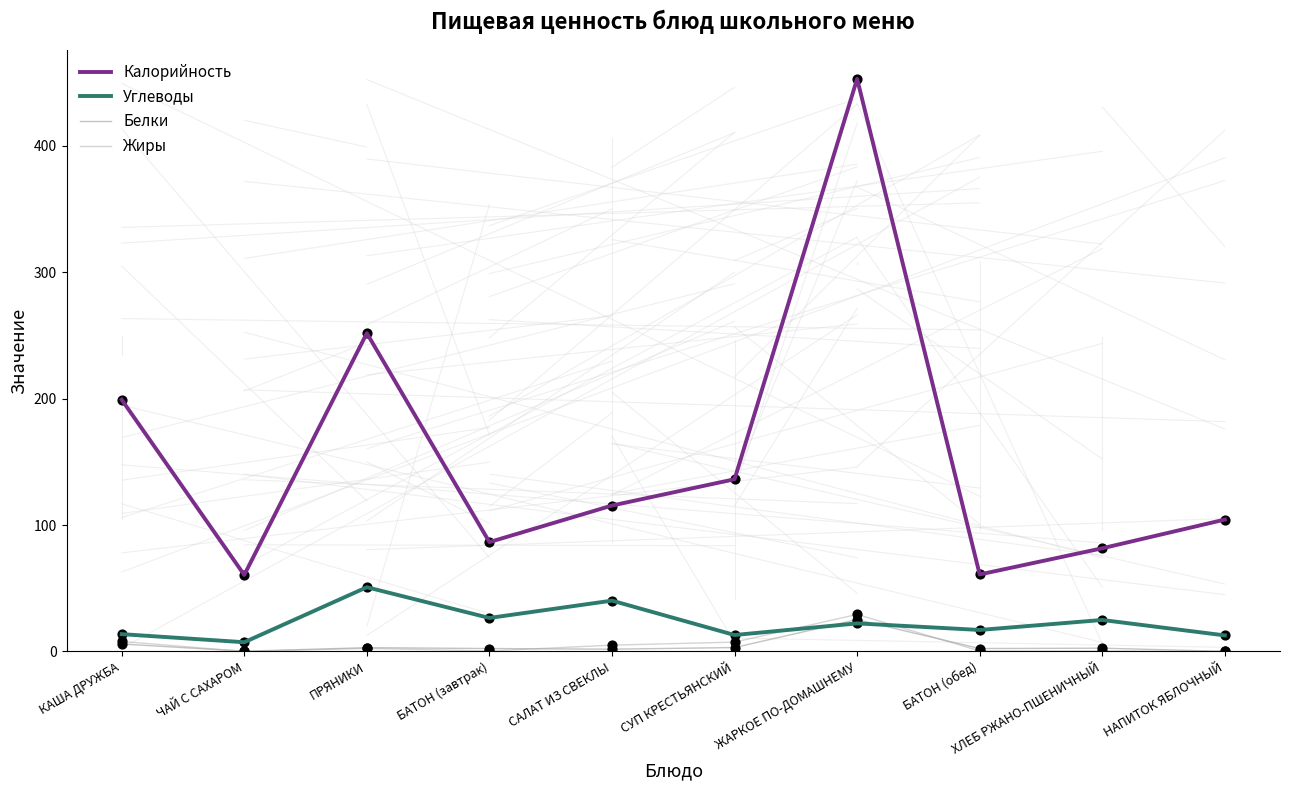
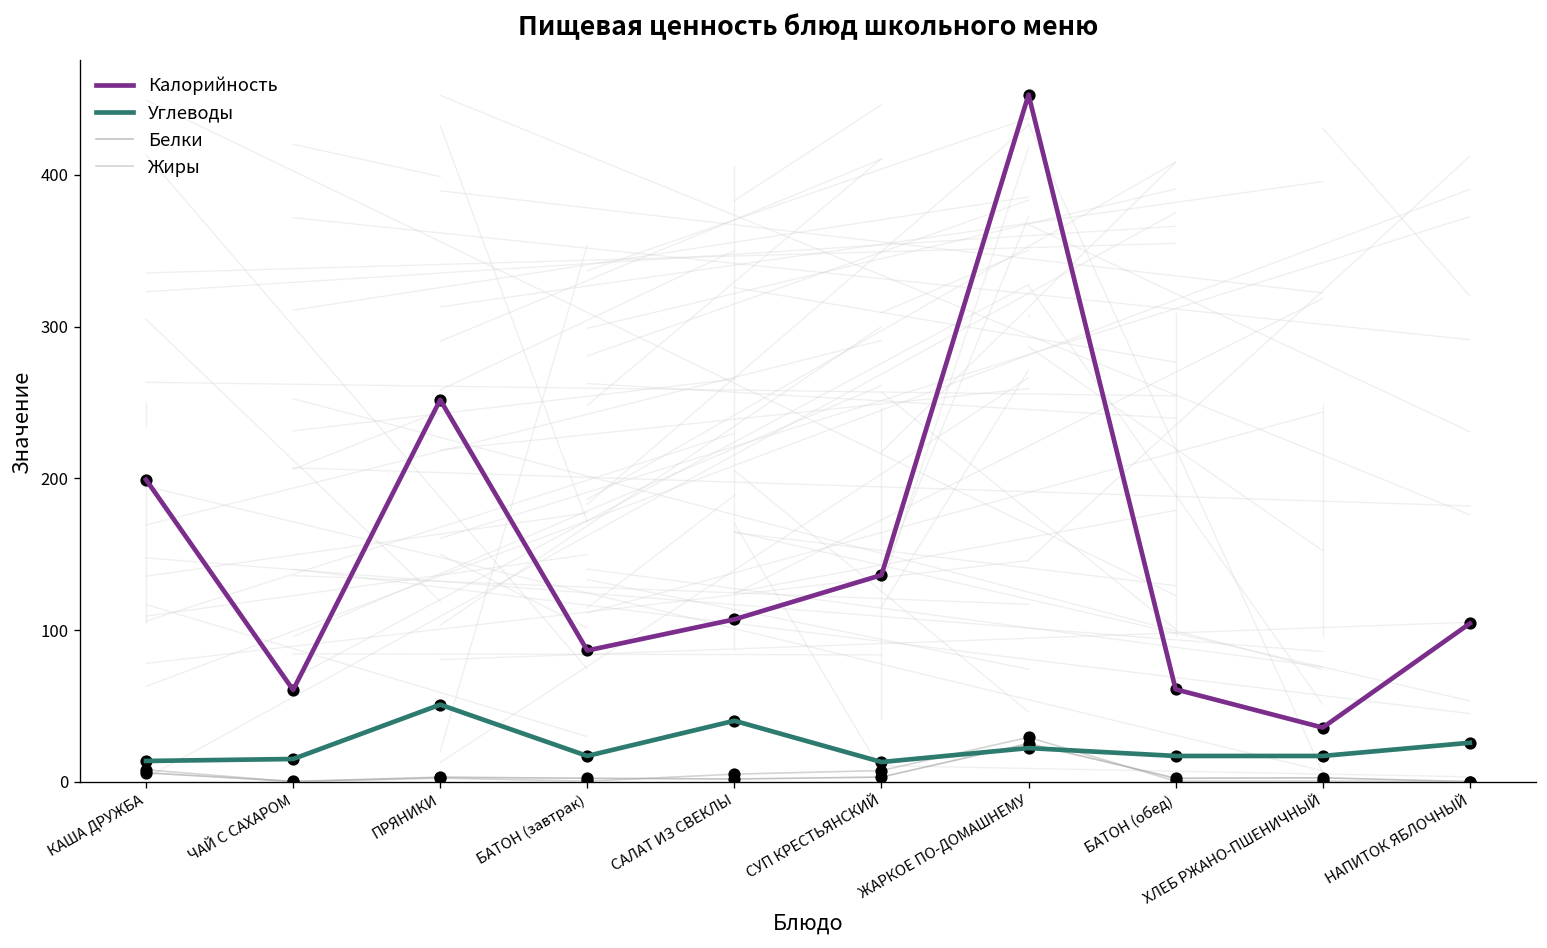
Углеводы, ЧАЙ С САХАРОМ: 7 -> 15
Углеводы, БАТОН (завтрак): 27 -> 17
Калорийность, САЛАТ ИЗ СВЕКЛЫ: 115 -> 107
Калорийность, ХЛЕБ РЖАНО-ПШЕНИЧНЫЙ: 82 -> 36
Углеводы, ХЛЕБ РЖАНО-ПШЕНИЧНЫЙ: 25 -> 17
Углеводы, НАПИТОК ЯБЛОЧНЫЙ: 13 -> 26
